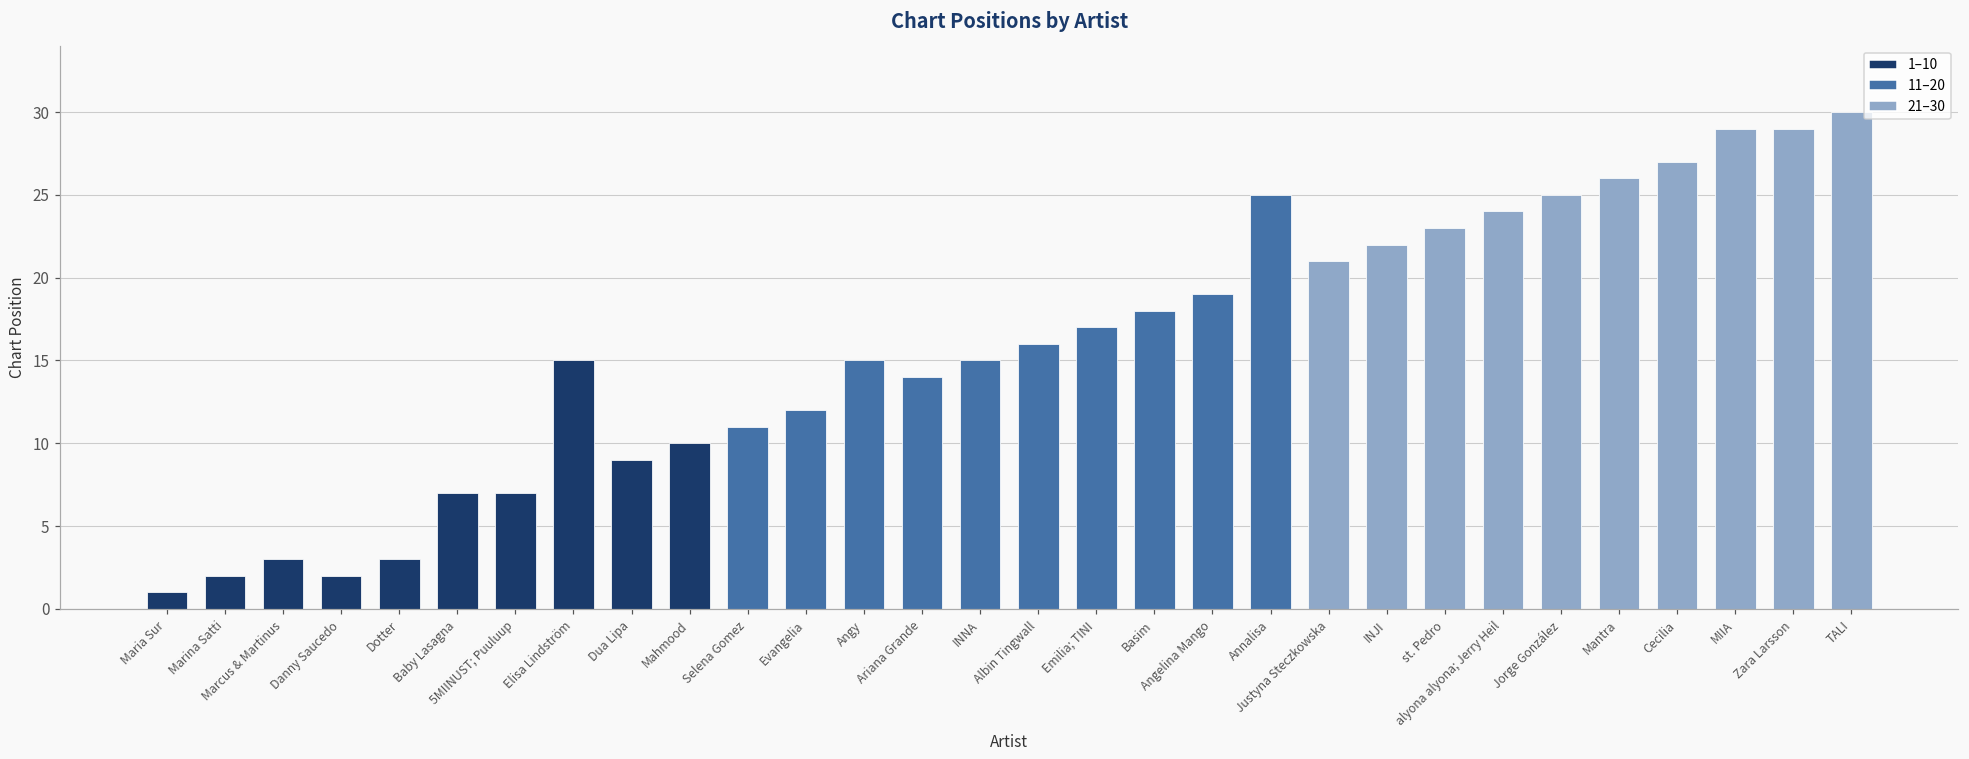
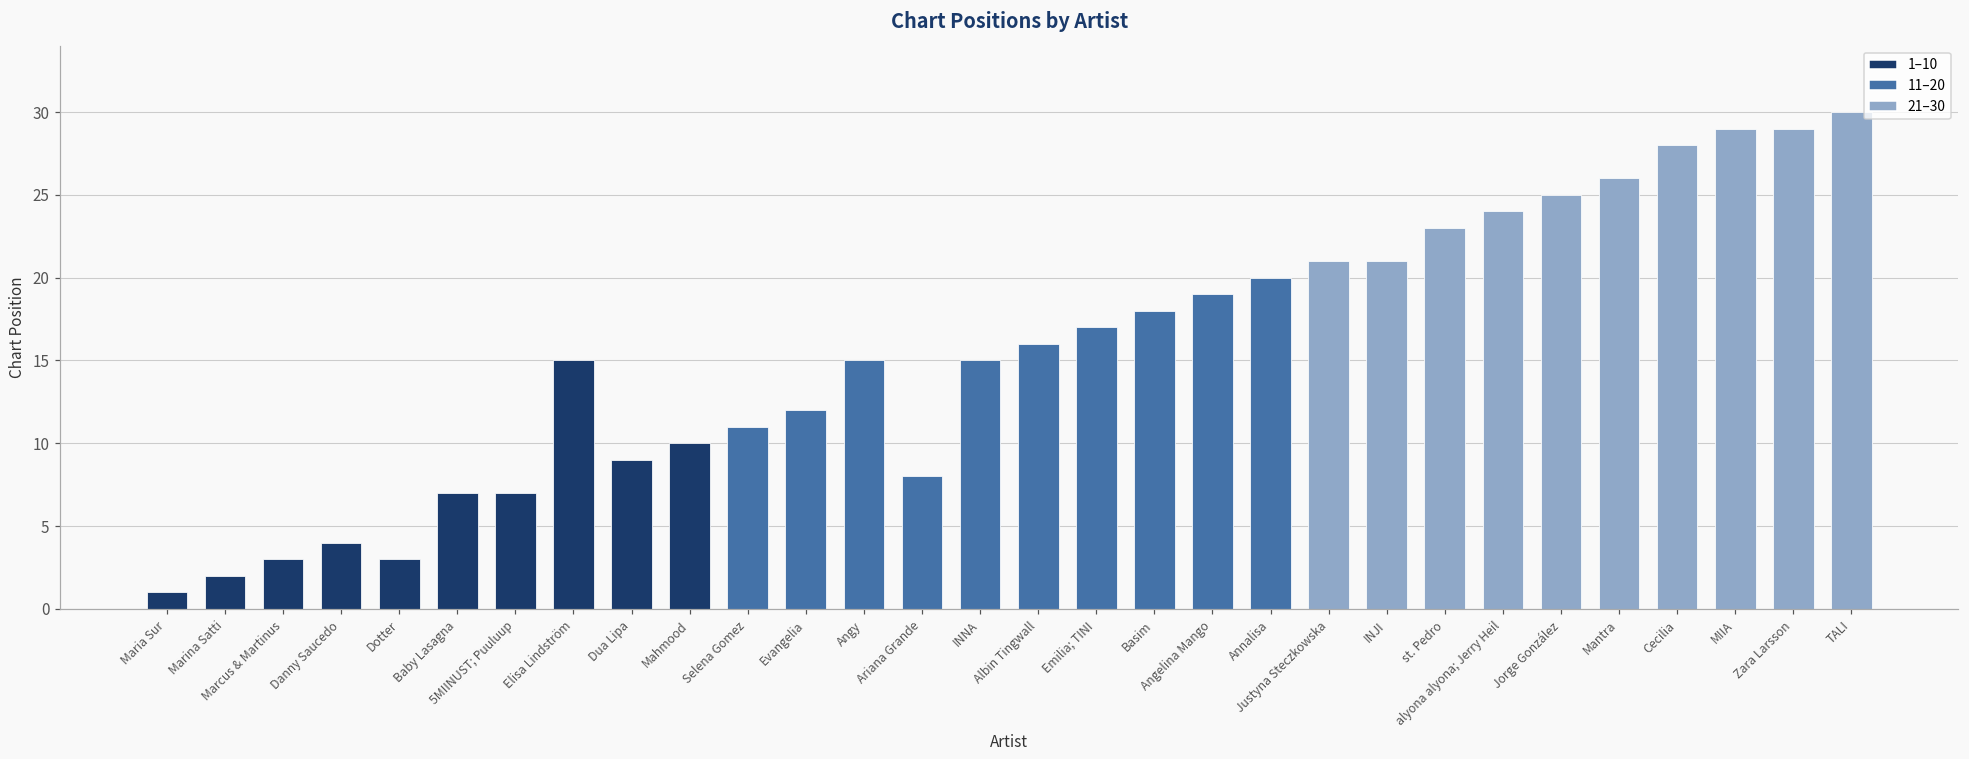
Danny Saucedo: 2 -> 4
Ariana Grande: 14 -> 8
Annalisa: 25 -> 20
INJI: 22 -> 21
Cecilia: 27 -> 28
